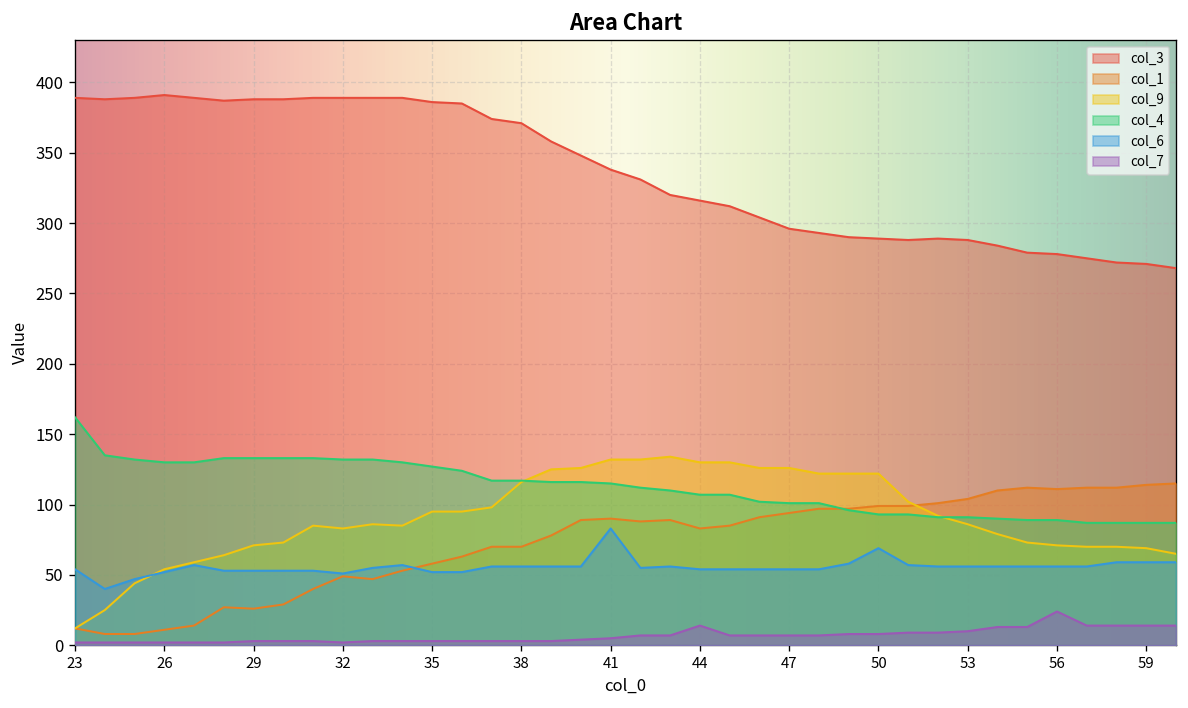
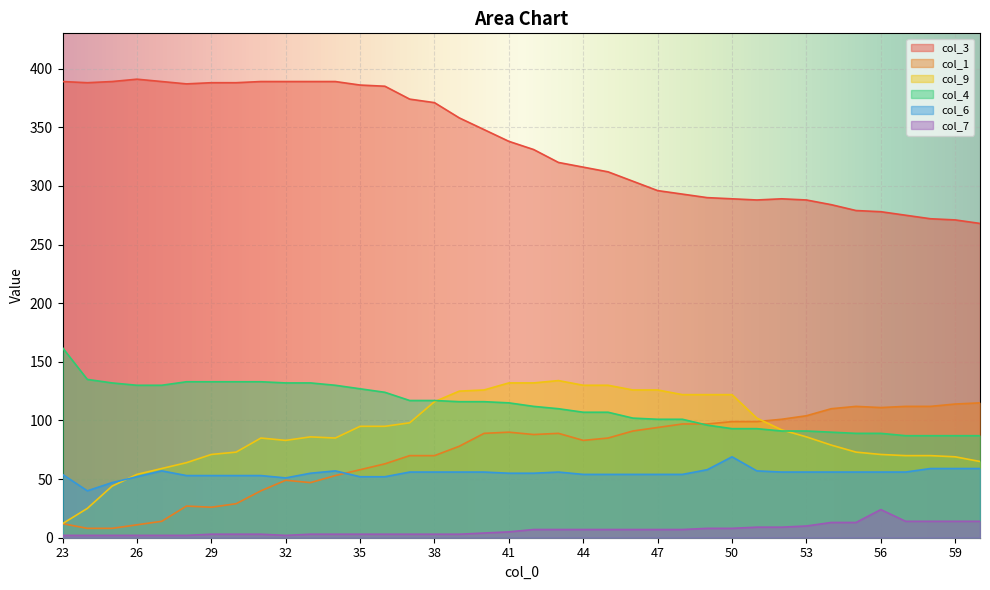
col_6, 41: 83 -> 55
col_7, 44: 14 -> 7
